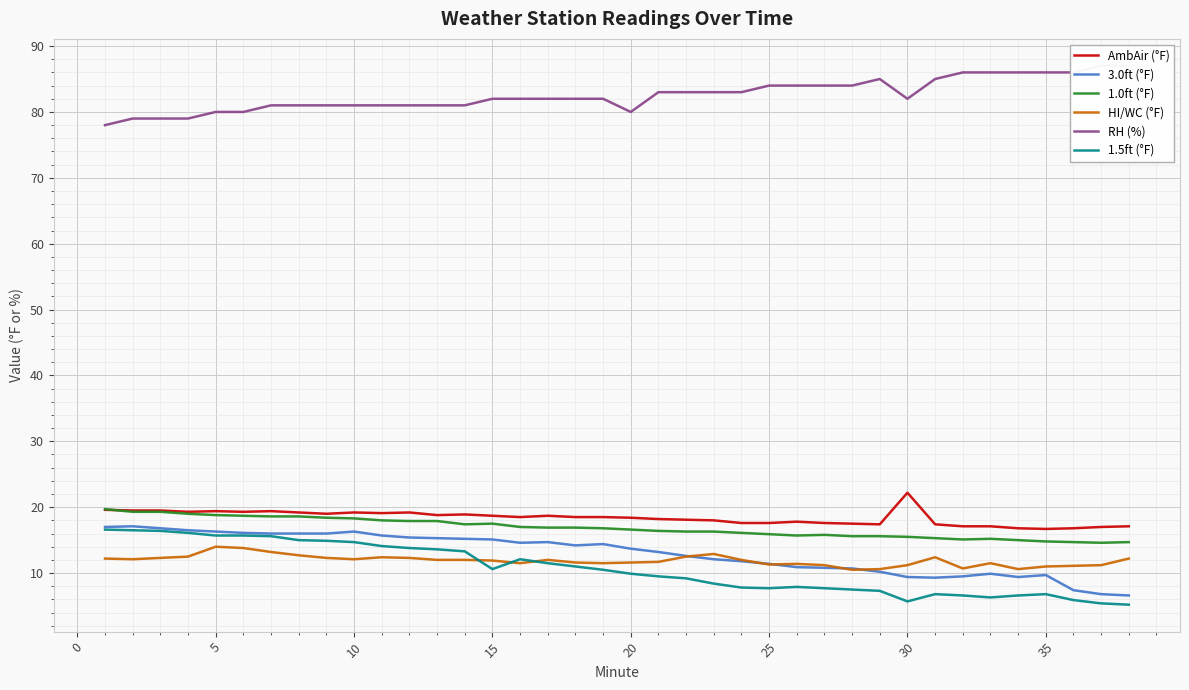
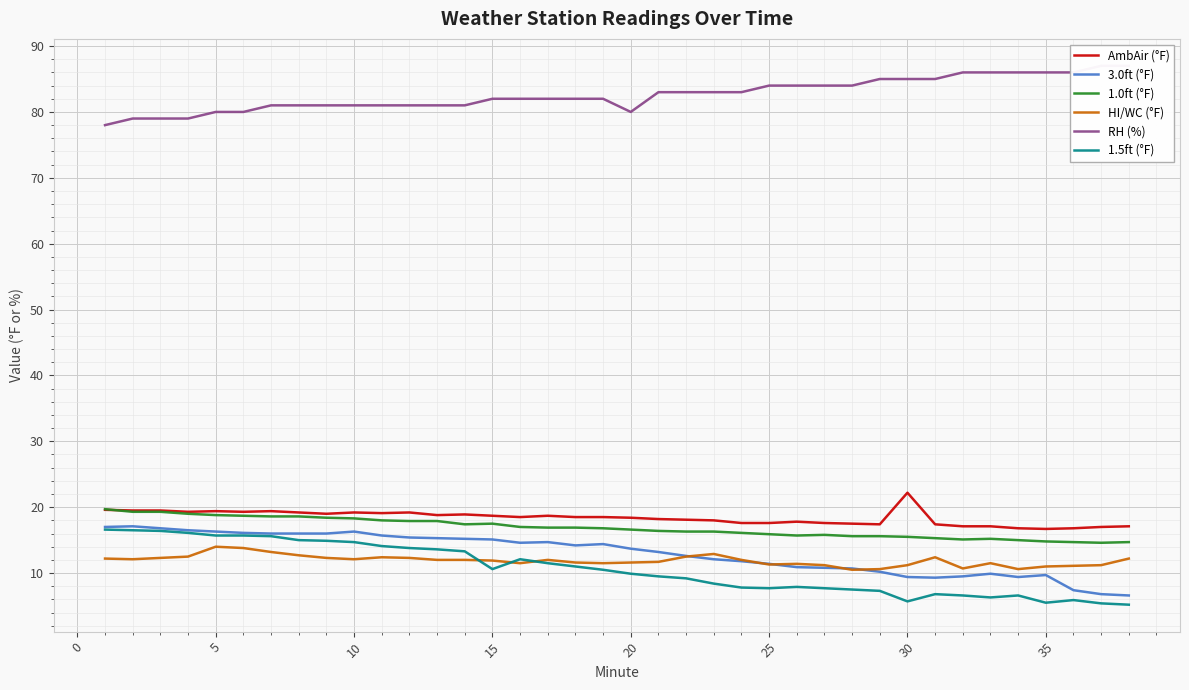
RH (%), 30: 82 -> 85
1.5ft (°F), 35: 7 -> 6
